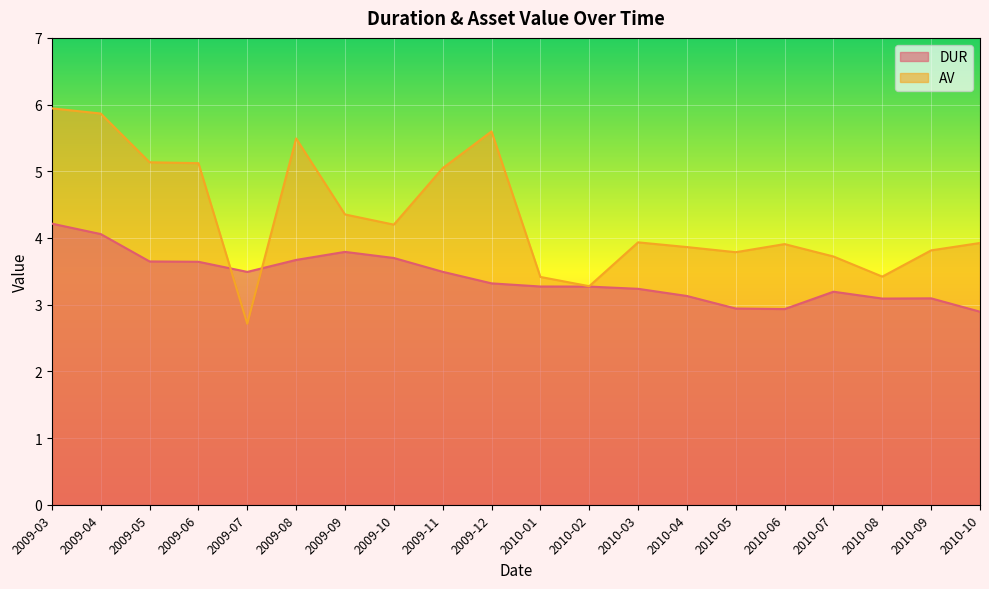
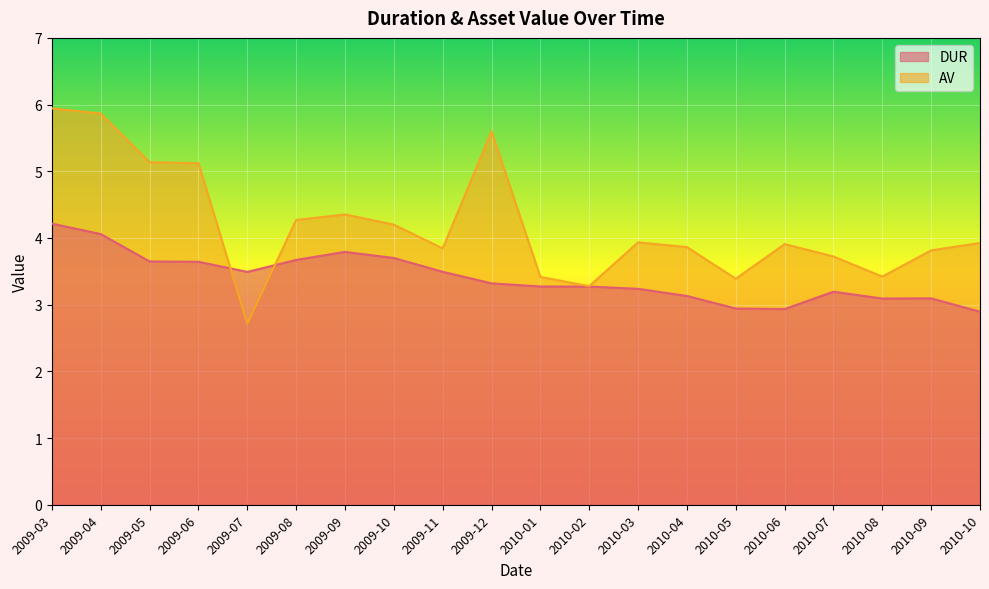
AV, 2009-08: 5.5 -> 4.3
AV, 2009-11: 5.0 -> 3.8
AV, 2010-05: 3.8 -> 3.4
